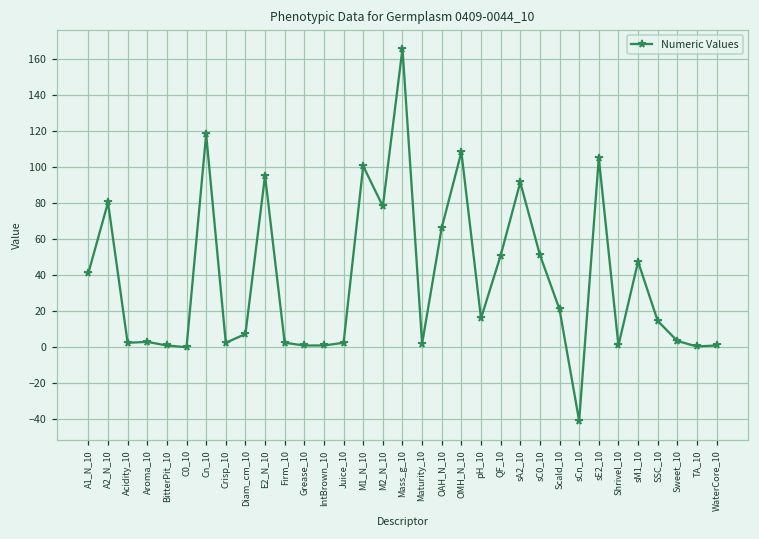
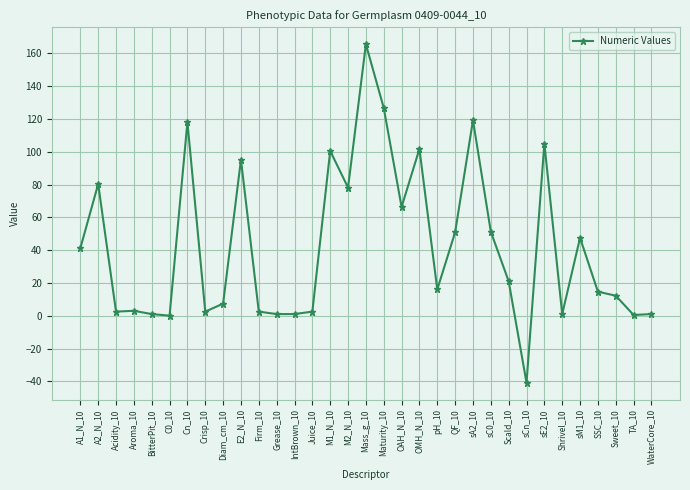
Maturity_10: 2 -> 127
OMH_N_10: 108 -> 102
sA2_10: 91 -> 119
Sweet_10: 4 -> 12
